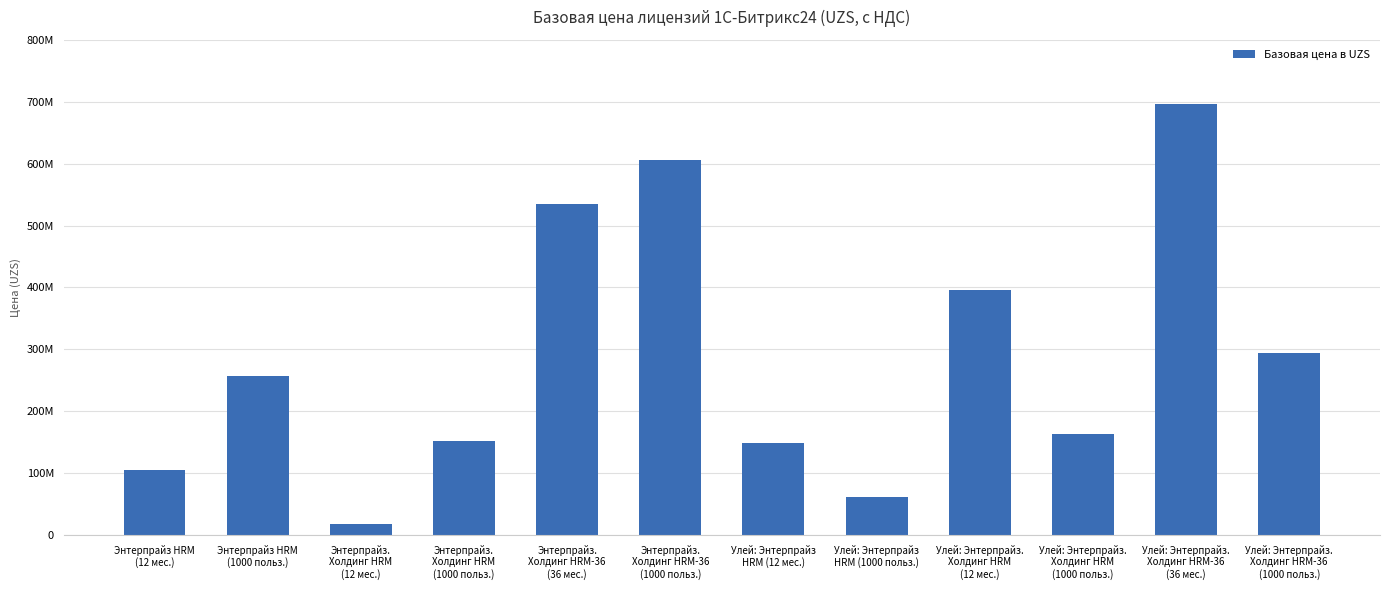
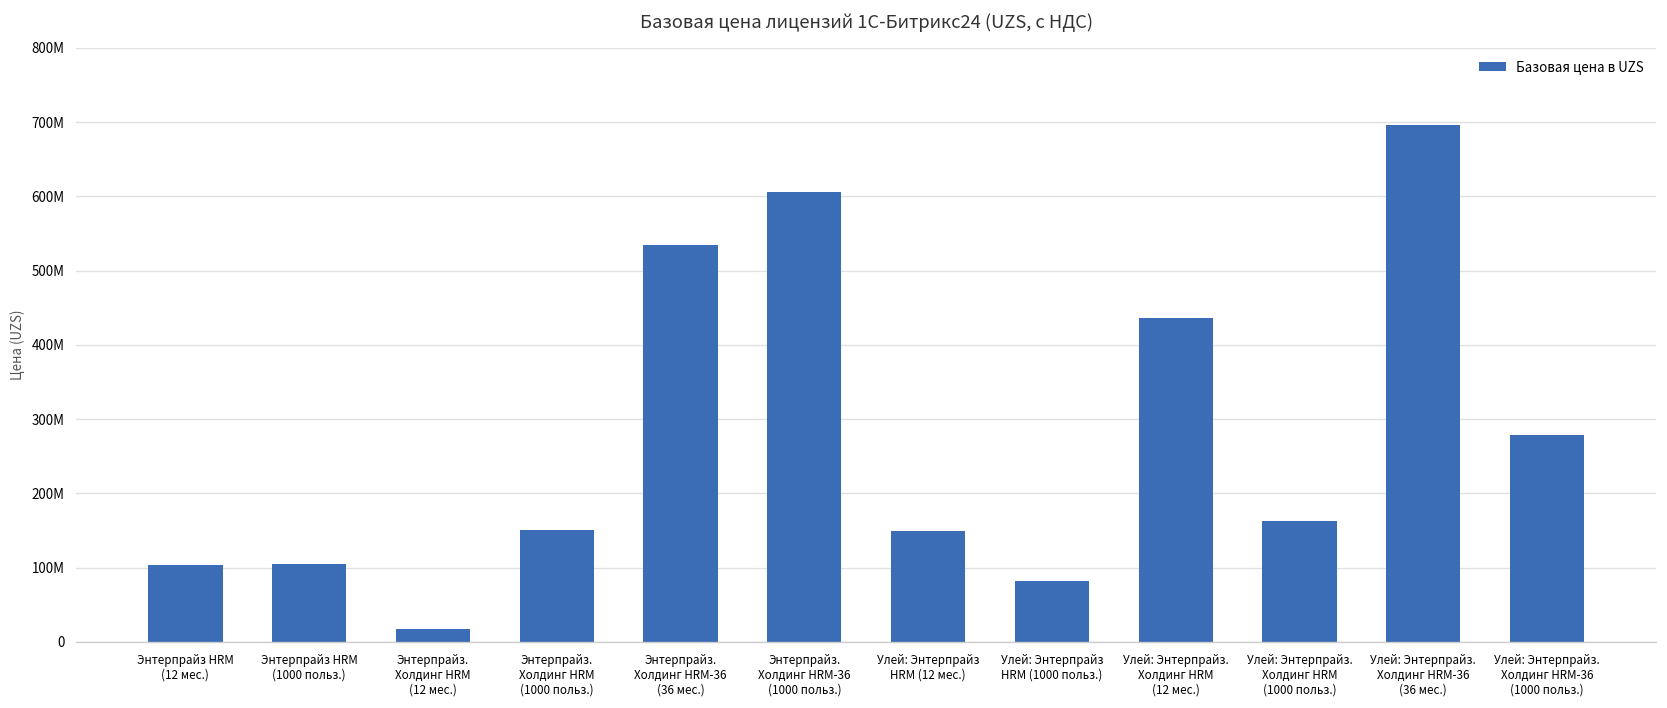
Энтерпрайз HRM (1000 польз.): 260000000 -> 110000000
Улей: Энтерпрайз HRM (1000 польз.): 60000000 -> 80000000
Улей: Энтерпрайз. Холдинг HRM (12 мес.): 400000000 -> 440000000
Улей: Энтерпрайз. Холдинг HRM-36 (1000 польз.): 290000000 -> 280000000
